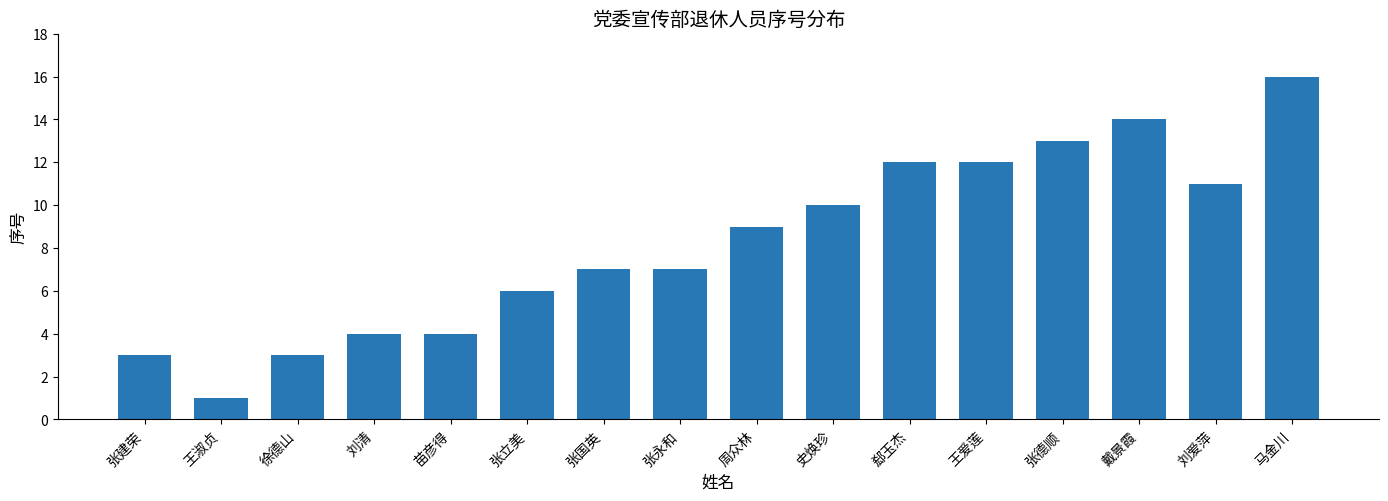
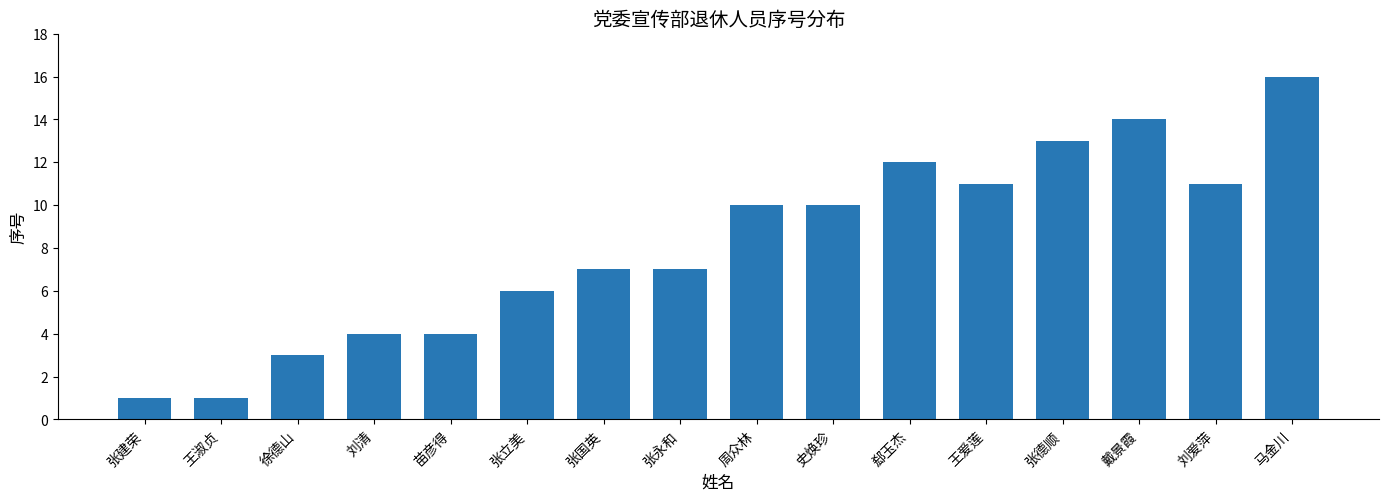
张建荣: 3 -> 1
周众林: 9 -> 10
王爱莲: 12 -> 11
